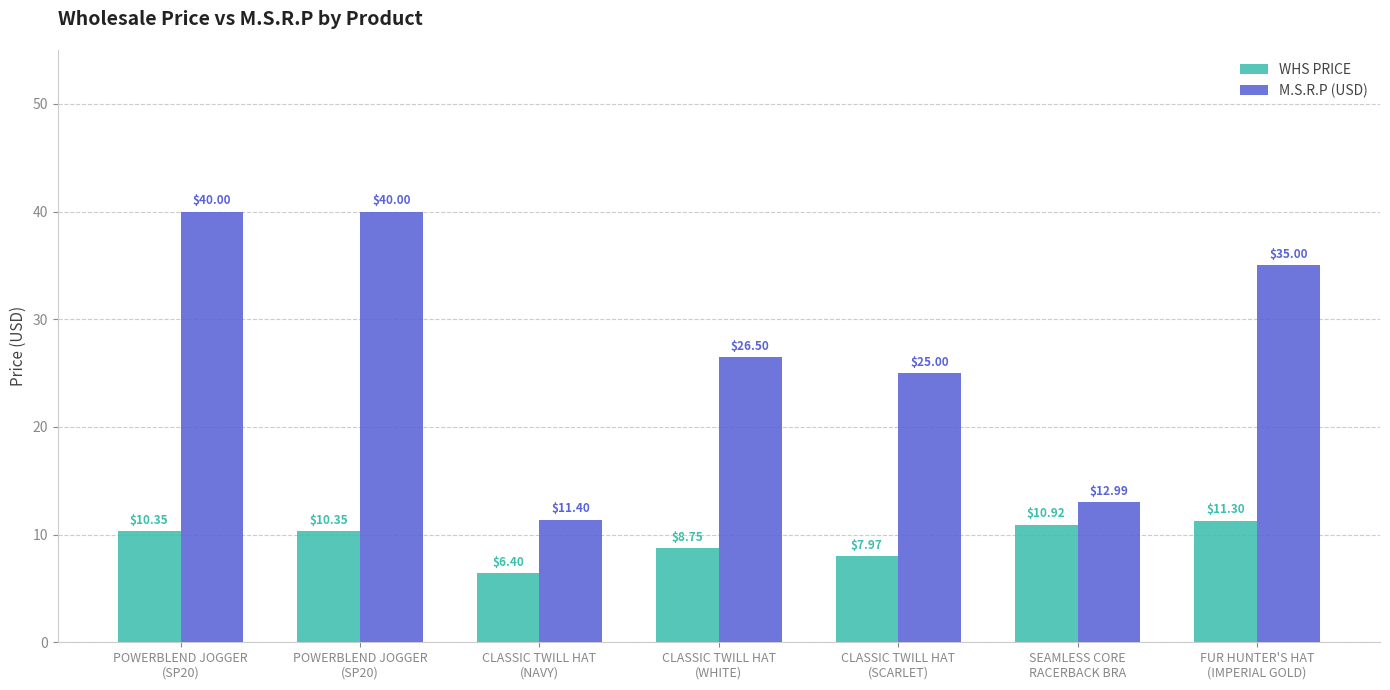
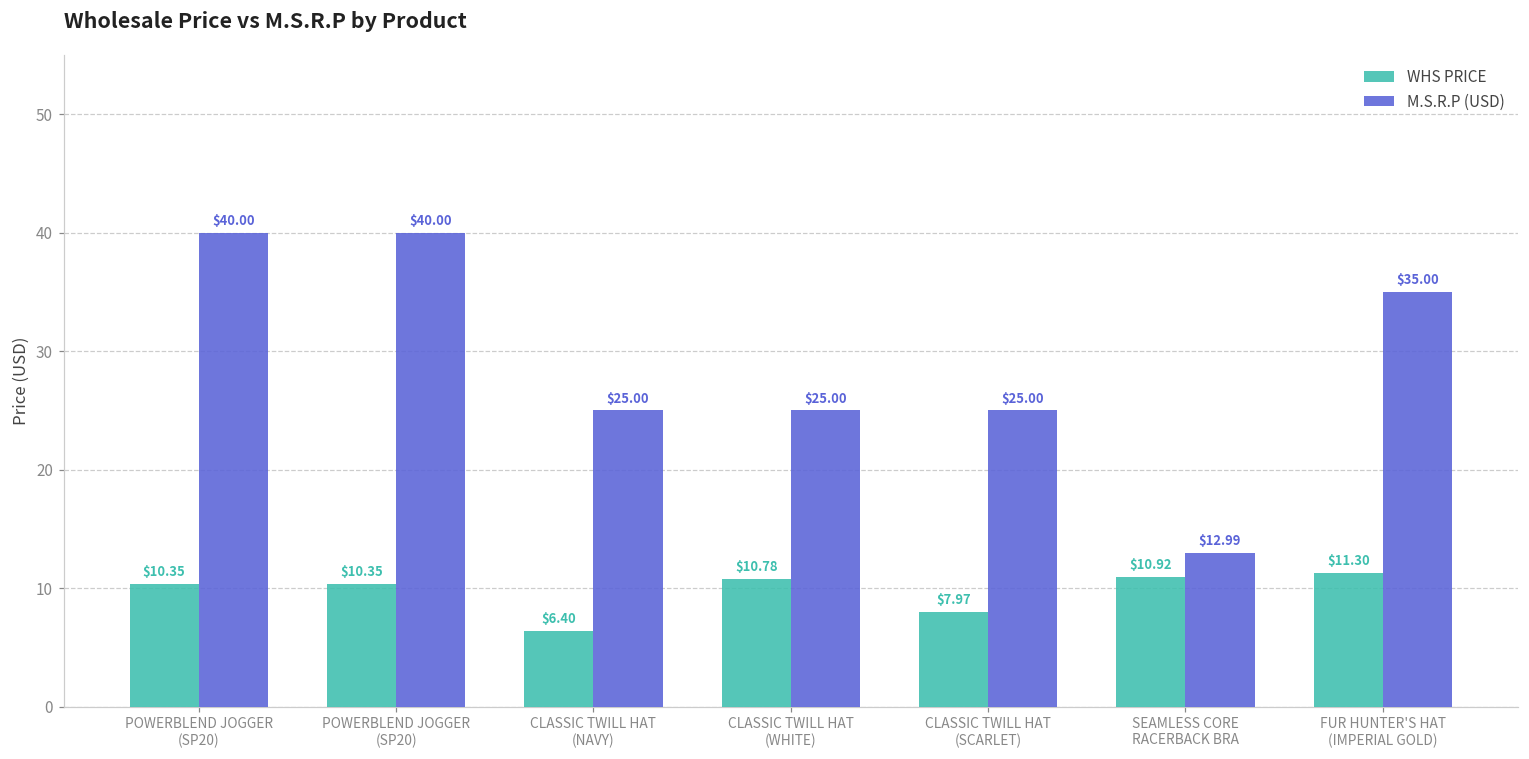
M.S.R.P (USD), CLASSIC TWILL HAT (NAVY): $11.40 -> $25.00
WHS PRICE, CLASSIC TWILL HAT (WHITE): $8.75 -> $10.78
M.S.R.P (USD), CLASSIC TWILL HAT (WHITE): $26.50 -> $25.00
